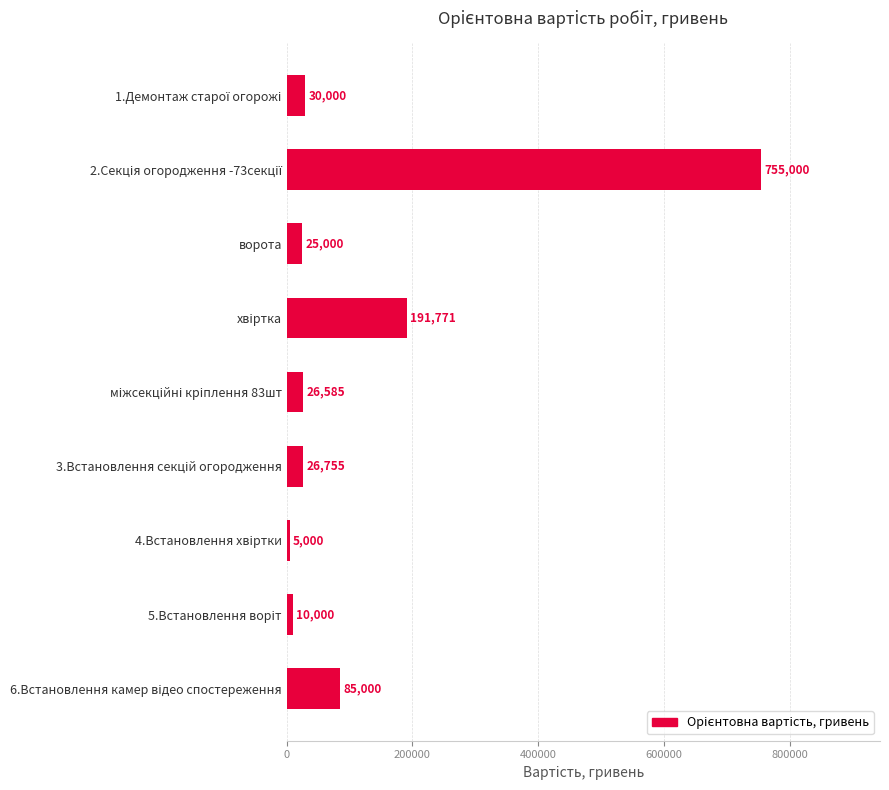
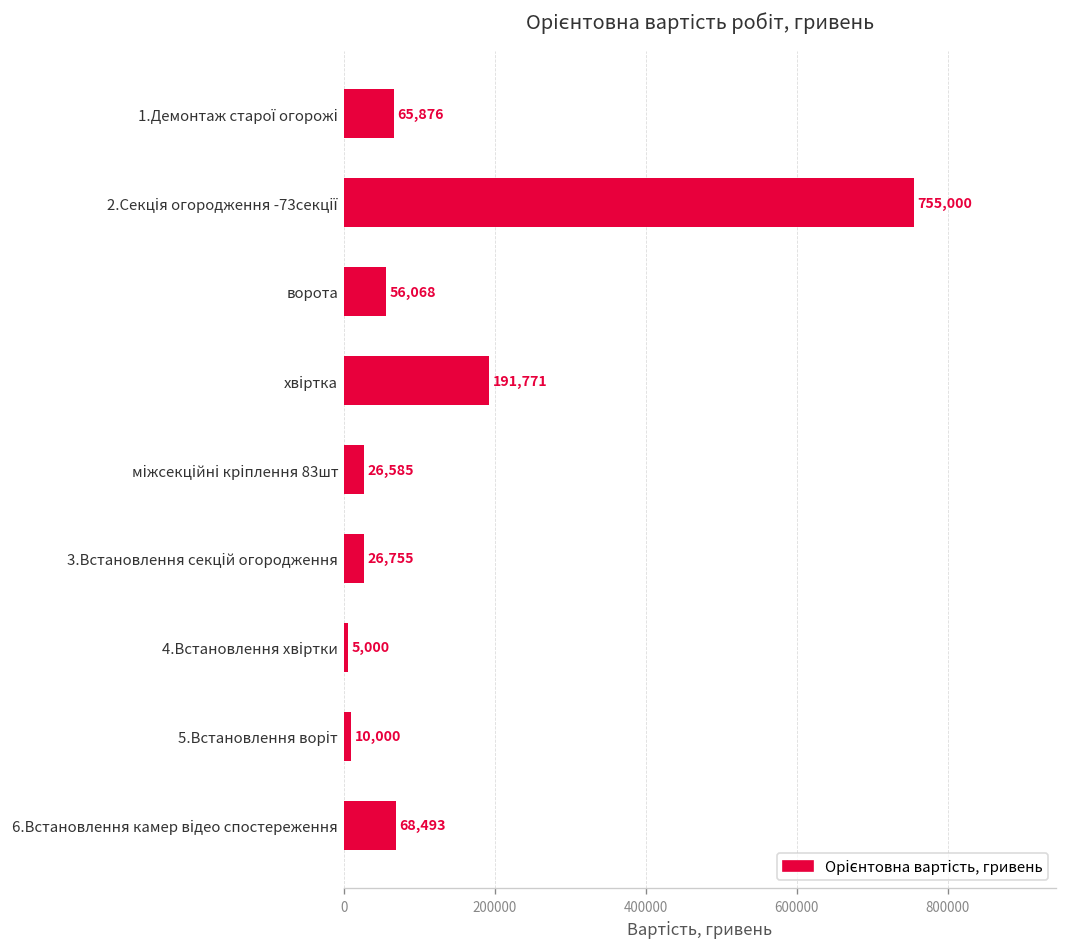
1.Демонтаж старої огорожі: 30,000 -> 65,876
ворота: 25,000 -> 56,068
6.Встановлення камер відео спостереження: 85,000 -> 68,493
